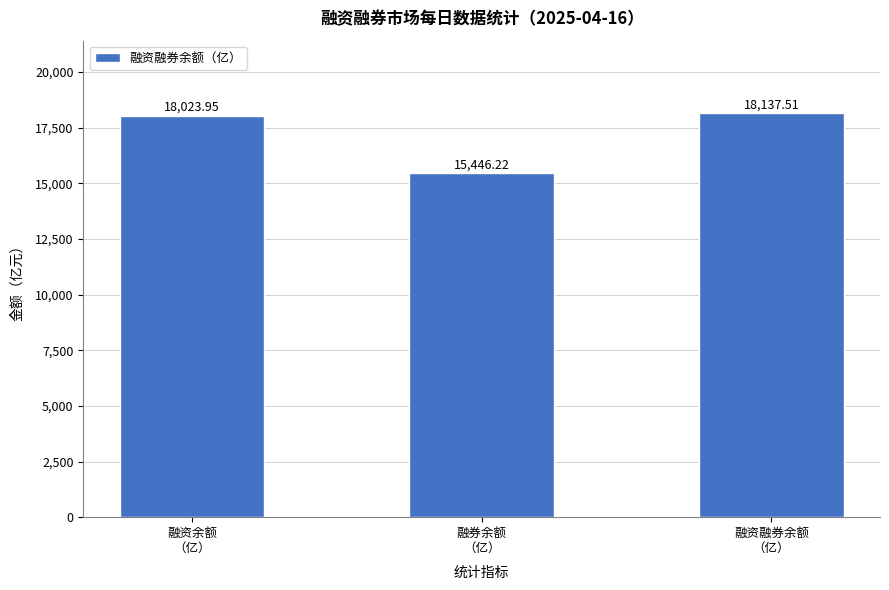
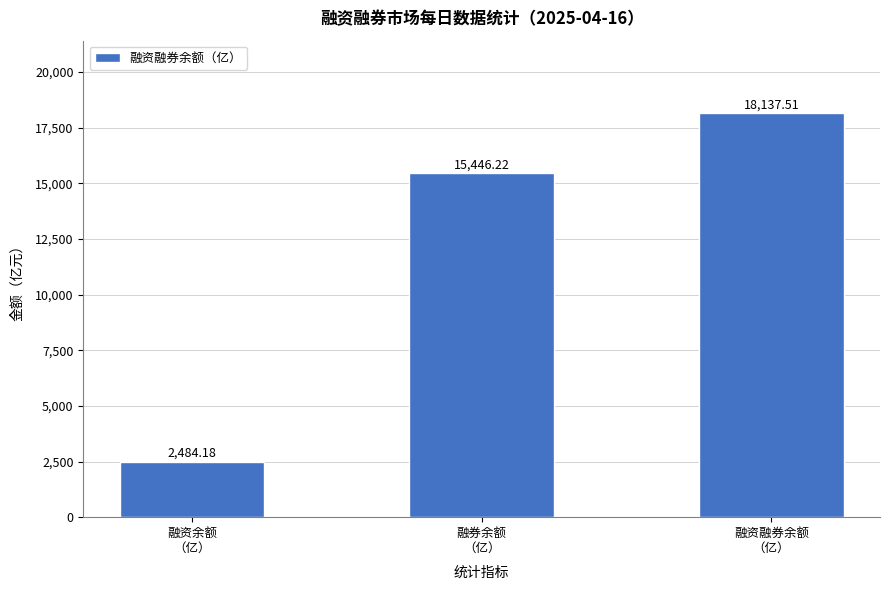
融资余额 （亿）: 18,023.95 -> 2,484.18
